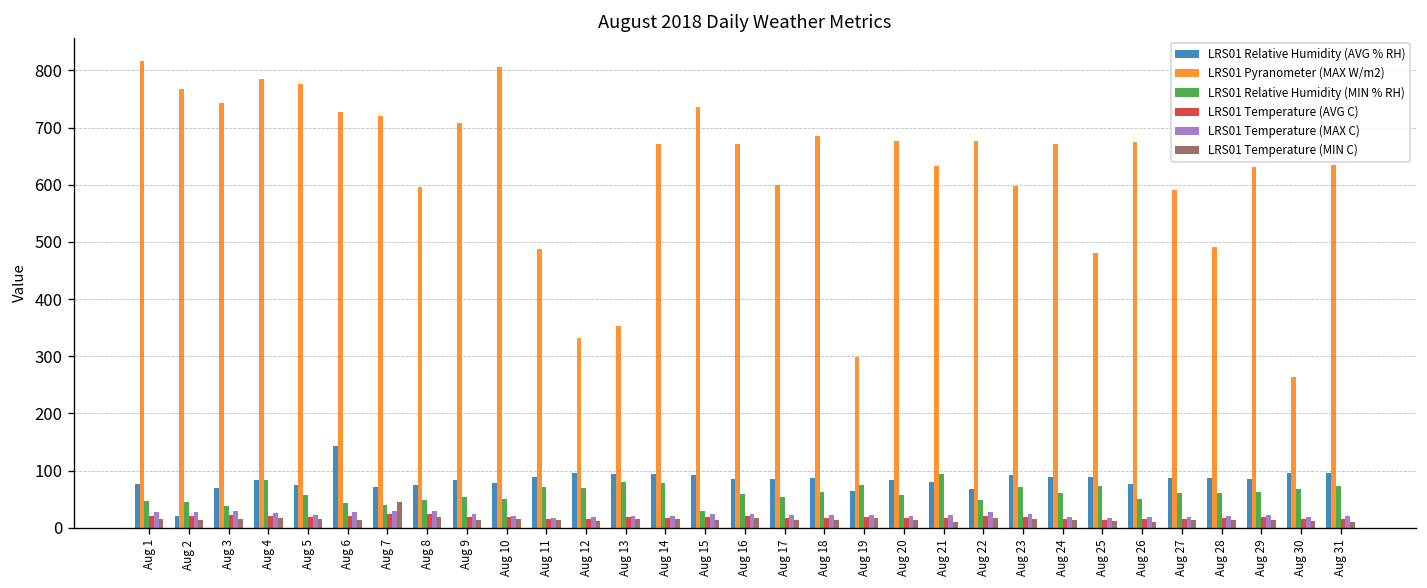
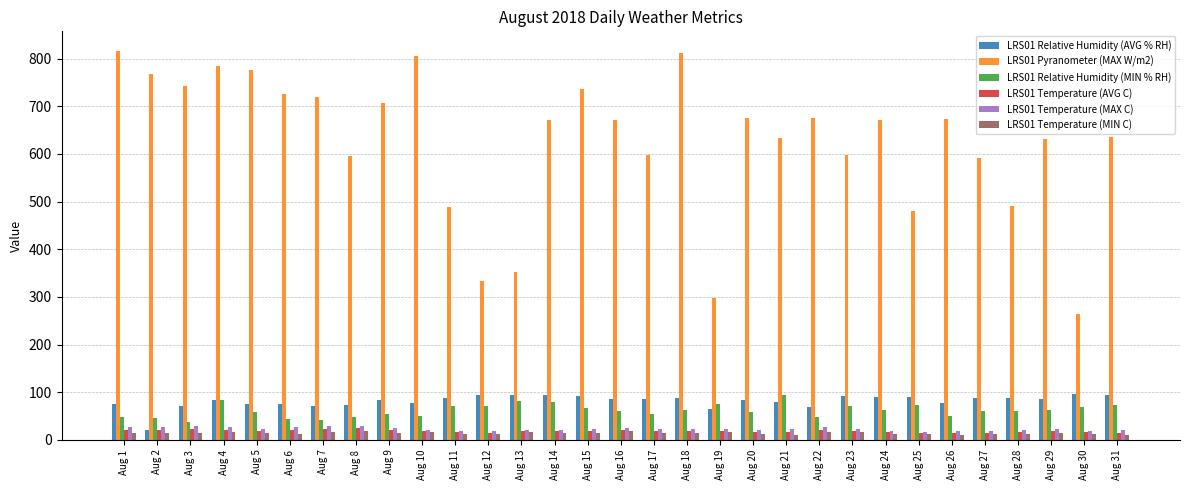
LRS01 Relative Humidity (AVG % RH), Aug 6: 140 -> 70
LRS01 Temperature (MIN C), Aug 7: 40 -> 20
LRS01 Relative Humidity (MIN % RH), Aug 15: 30 -> 70
LRS01 Pyranometer (MAX W/m2), Aug 18: 680 -> 810
